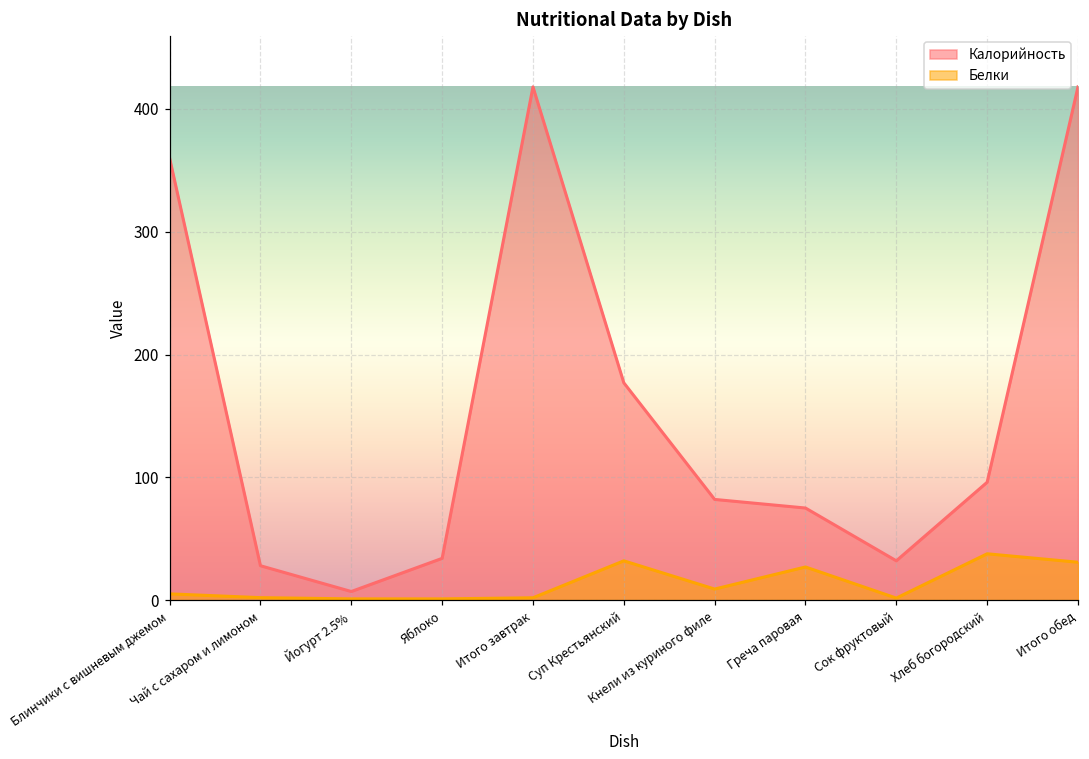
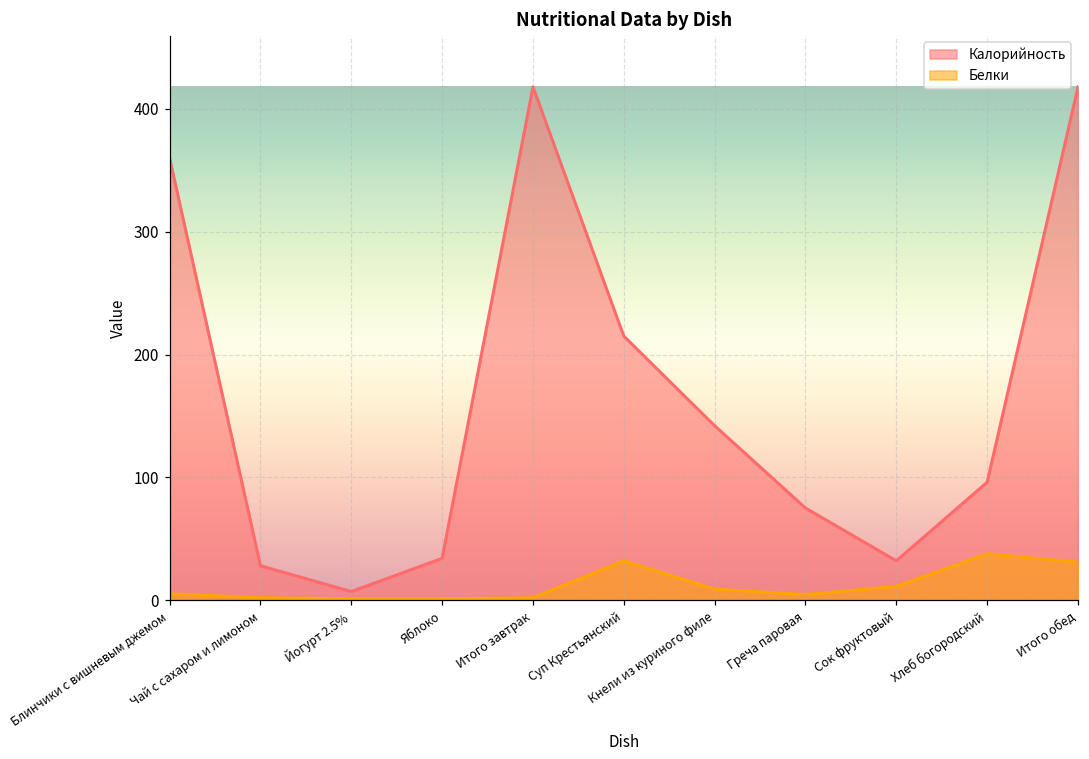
Калорийность, Суп Крестьянский: 177 -> 215
Калорийность, Кнели из куриного филе: 82 -> 142
Белки, Греча паровая: 27 -> 5
Белки, Сок фруктовый: 2 -> 11
